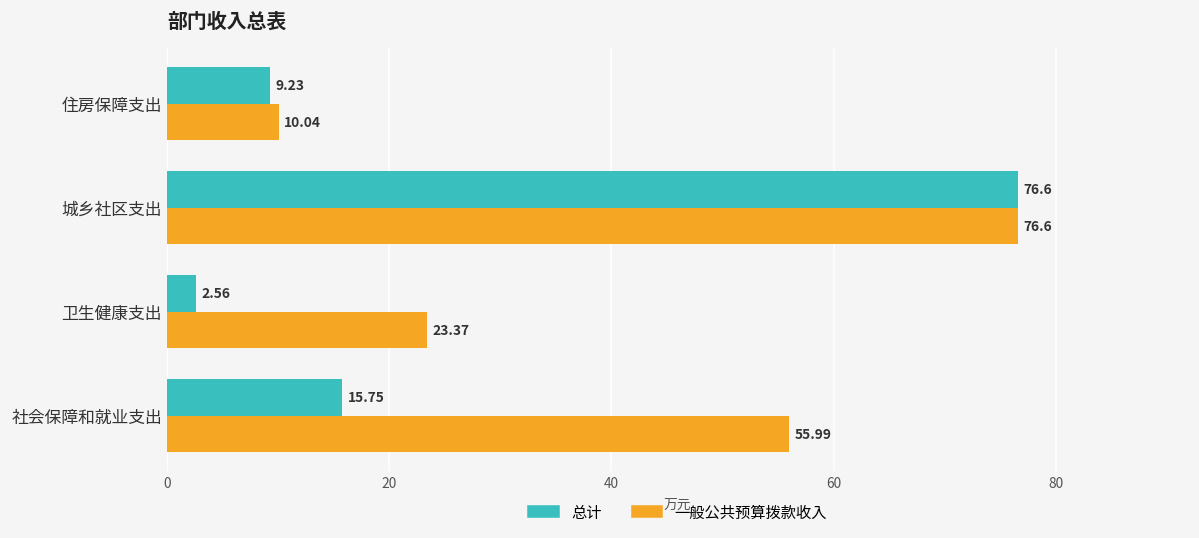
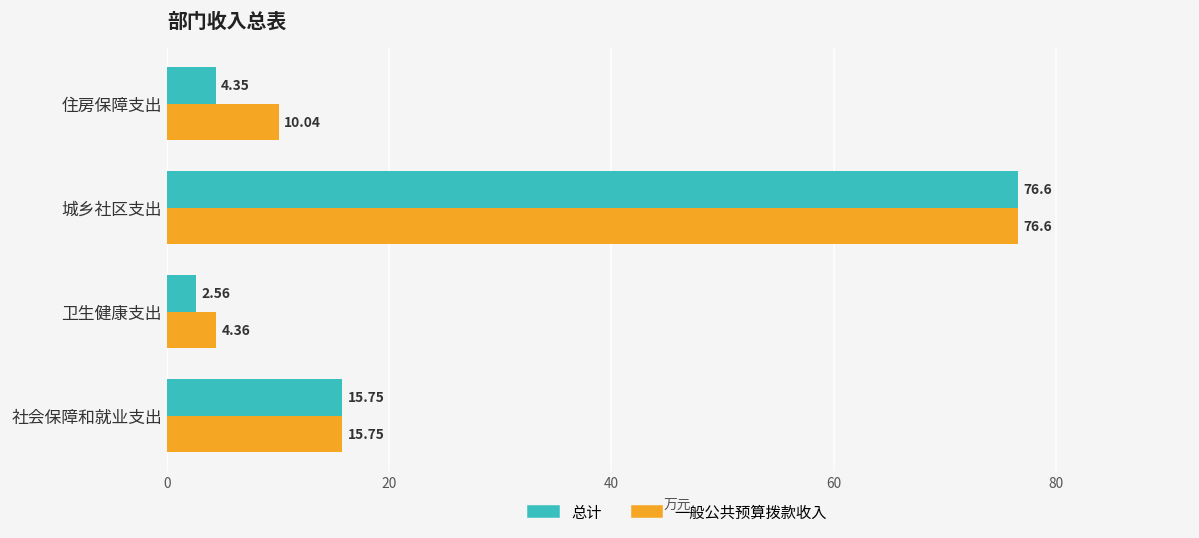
总计, 住房保障支出: 9.23 -> 4.35
一般公共预算拨款收入, 卫生健康支出: 23.37 -> 4.36
一般公共预算拨款收入, 社会保障和就业支出: 55.99 -> 15.75
